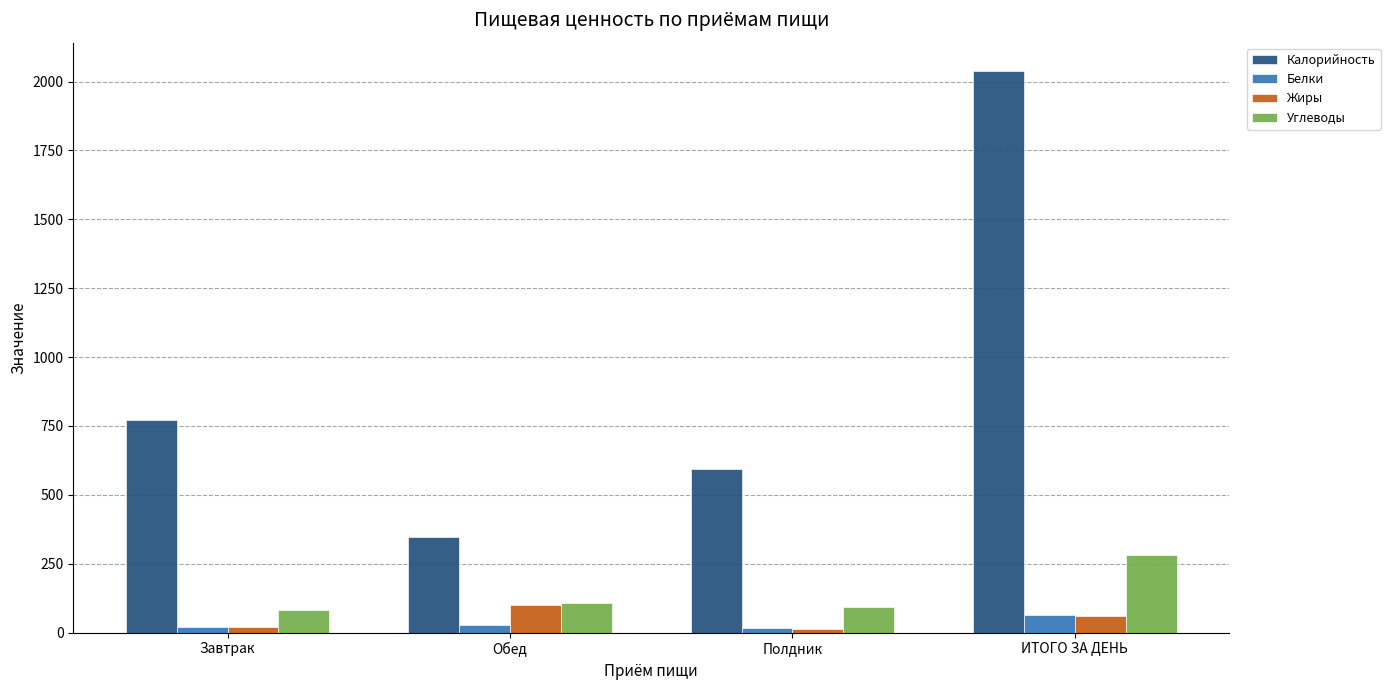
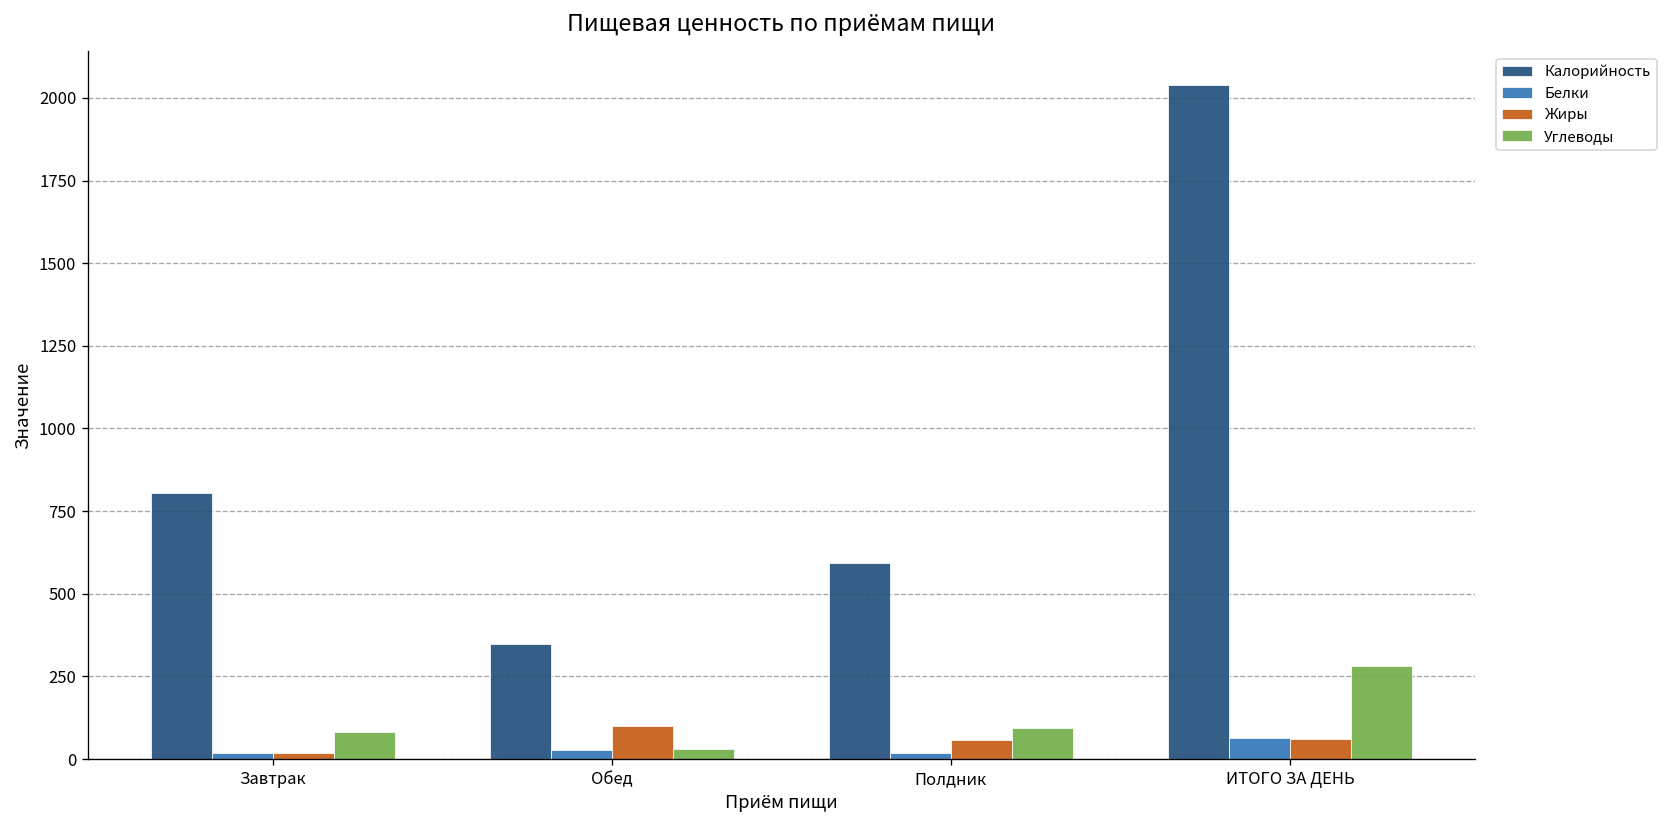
Калорийность, Завтрак: 770 -> 810
Углеводы, Обед: 110 -> 30
Жиры, Полдник: 10 -> 60
